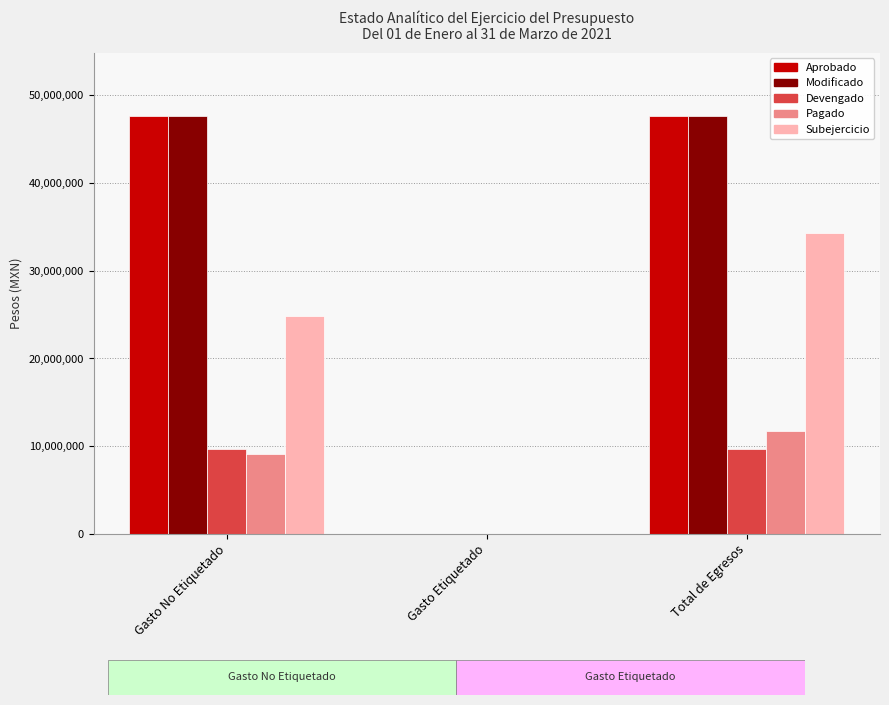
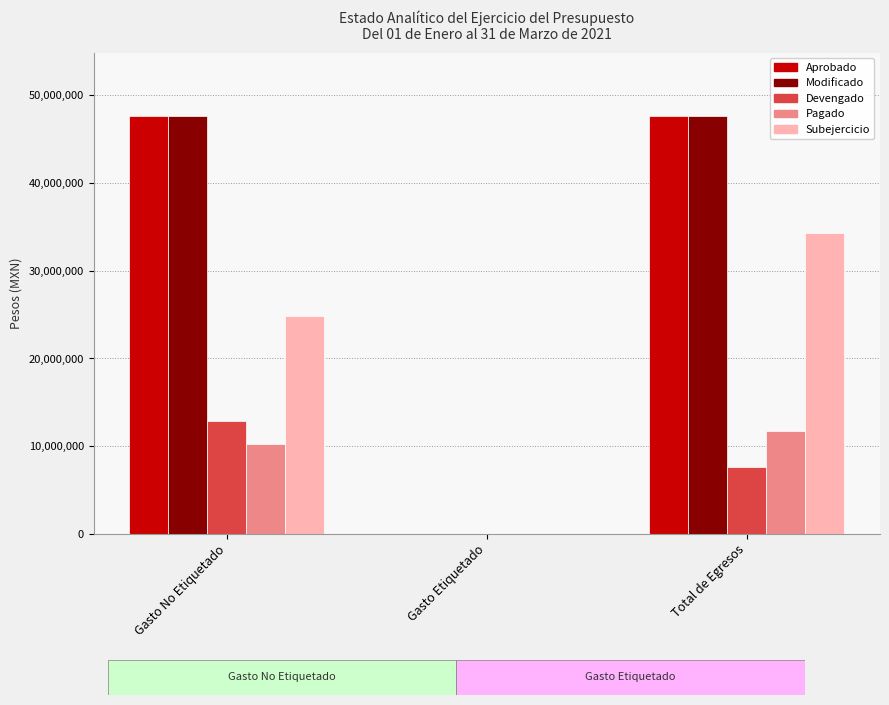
Devengado, Gasto No Etiquetado: 10,000,000 -> 13,000,000
Pagado, Gasto No Etiquetado: 9,000,000 -> 10,000,000
Devengado, Total de Egresos: 10,000,000 -> 8,000,000
